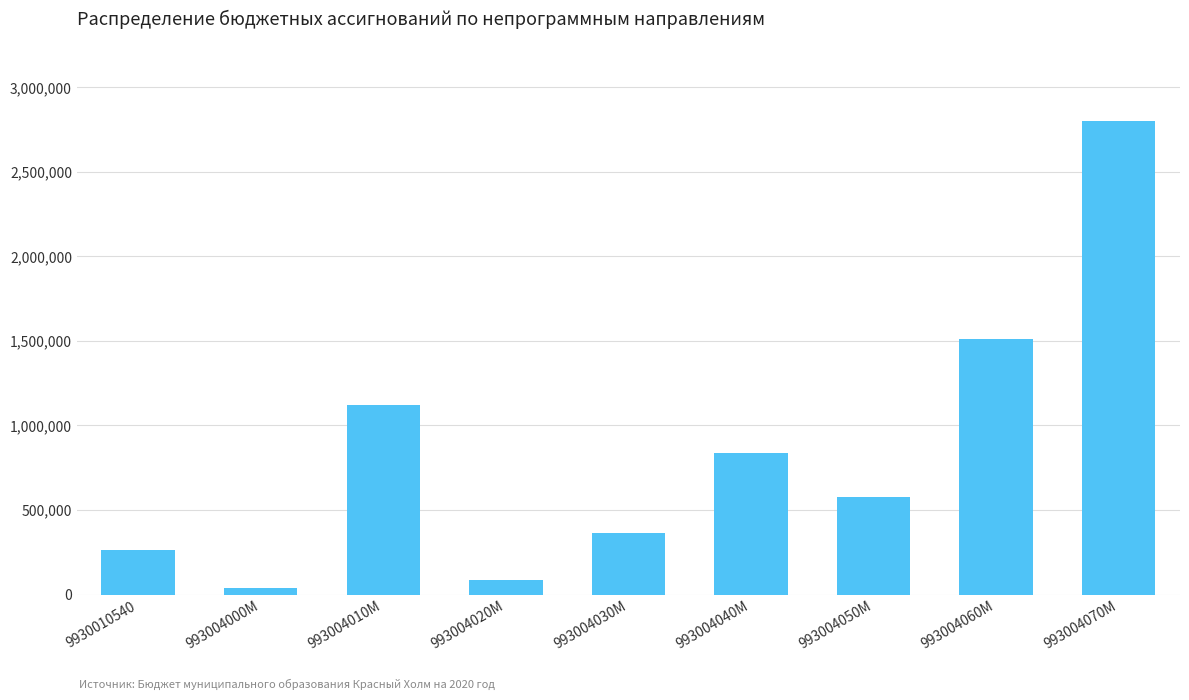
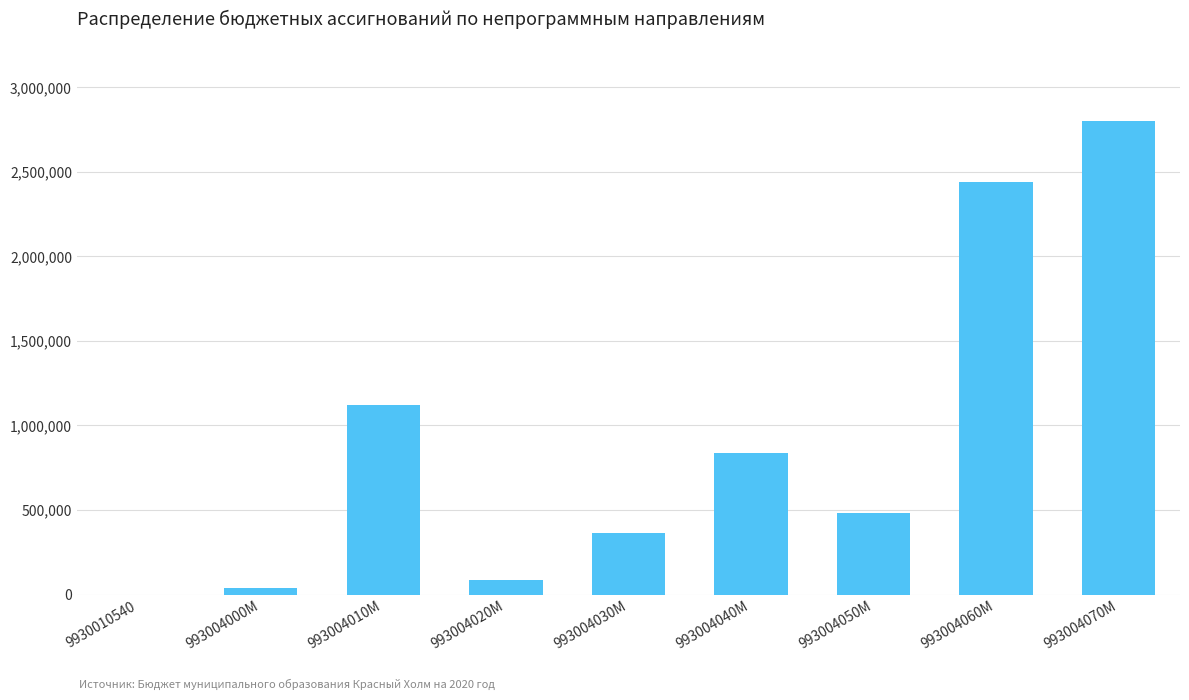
9930010540: 260,000 -> 0
993004050М: 570,000 -> 480,000
993004060М: 1,510,000 -> 2,440,000
